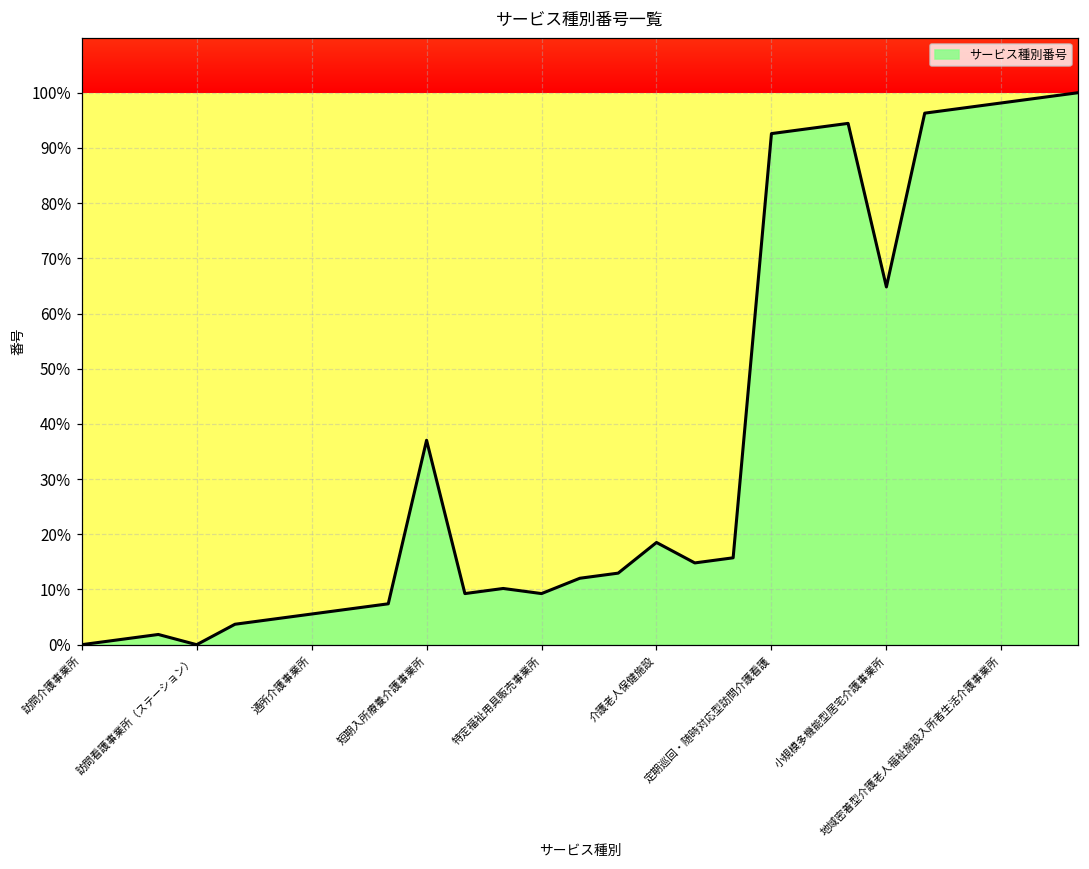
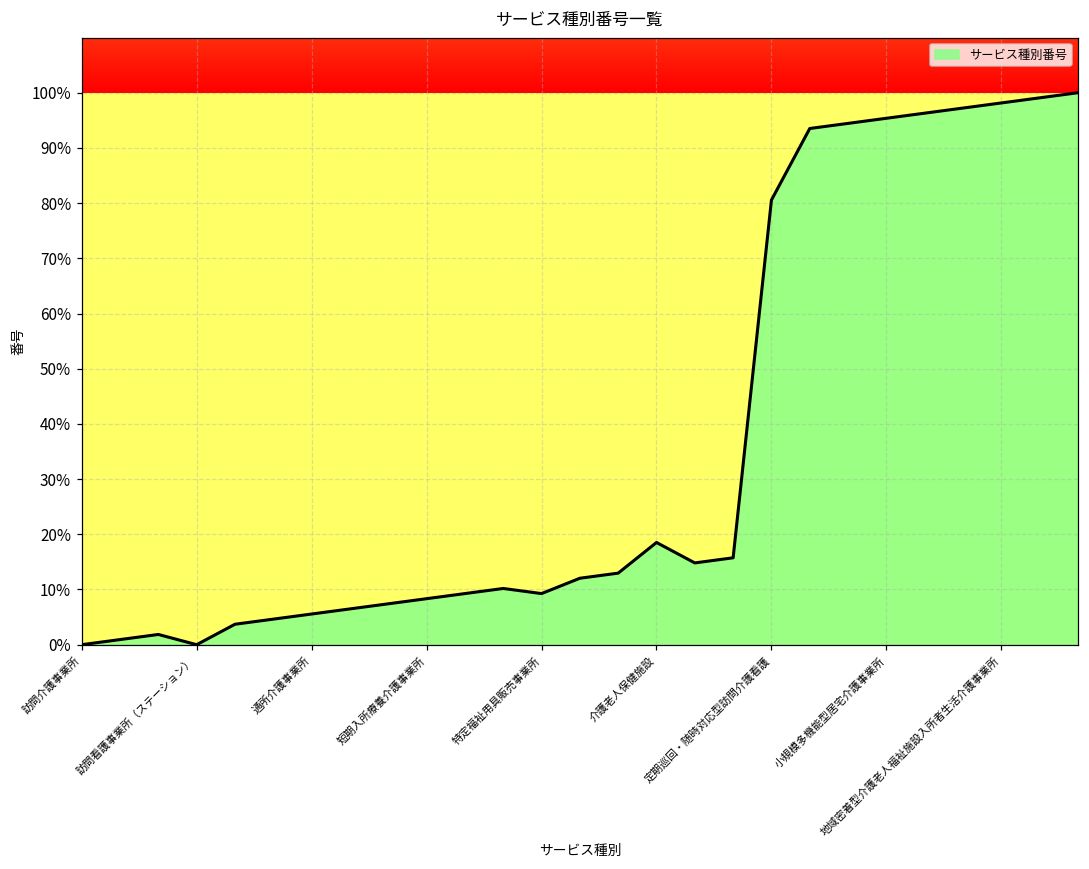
短期入所療養介護事業所: 37% -> 8%
定期巡回・随時対応型訪問介護看護: 93% -> 81%
小規模多機能型居宅介護事業所: 65% -> 95%
